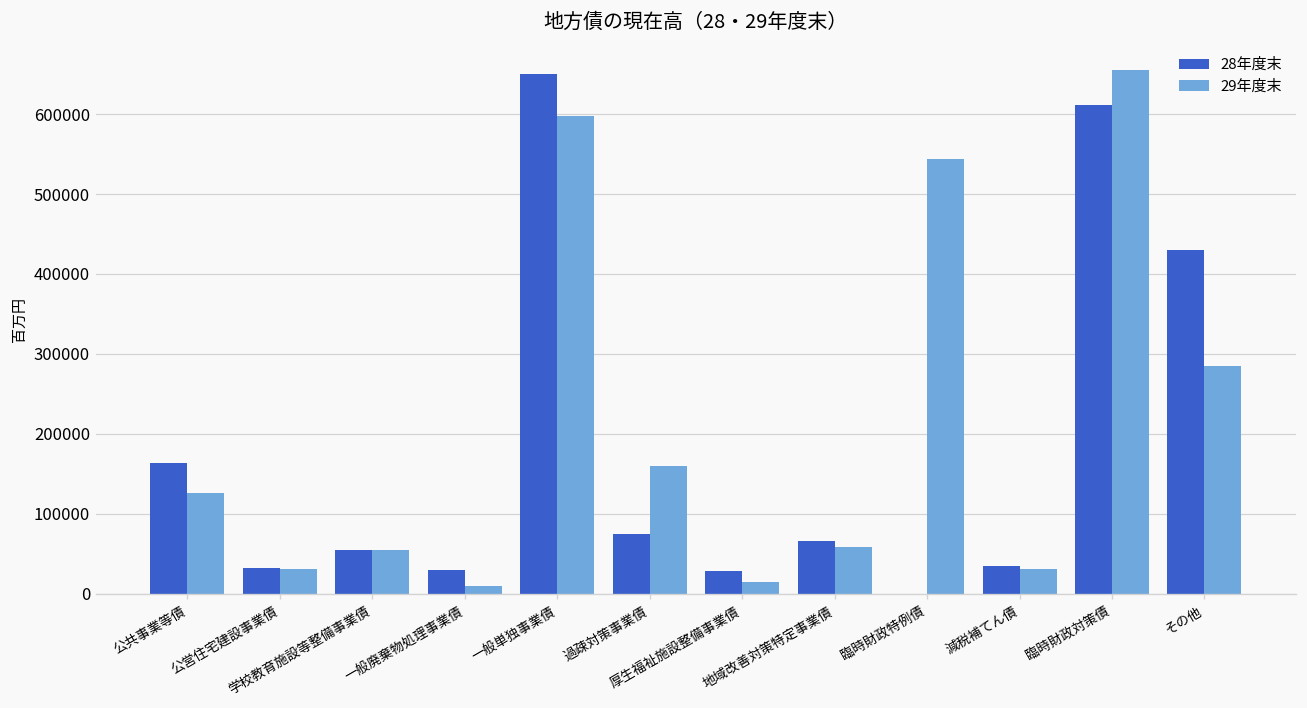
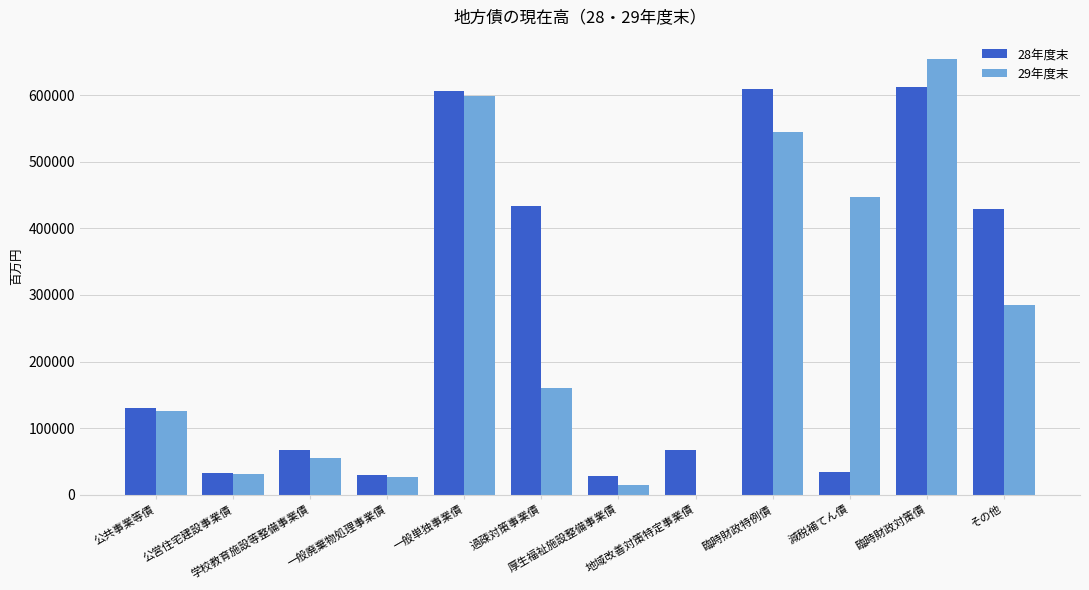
28年度末, 公共事業等債: 160000 -> 130000
28年度末, 学校教育施設等整備事業債: 50000 -> 70000
29年度末, 一般廃棄物処理事業債: 10000 -> 30000
28年度末, 一般単独事業債: 650000 -> 610000
28年度末, 過疎対策事業債: 70000 -> 430000
29年度末, 地域改善対策特定事業債: 60000 -> 0
28年度末, 臨時財政特例債: 0 -> 610000
29年度末, 減税補てん債: 30000 -> 450000
